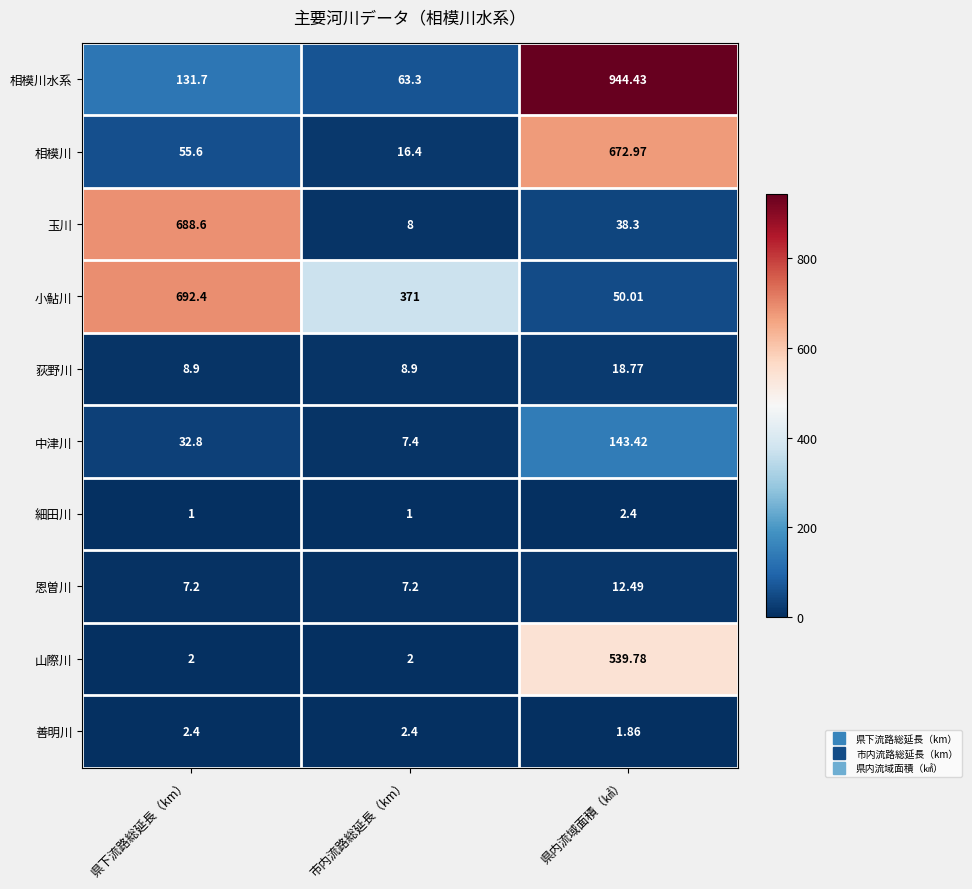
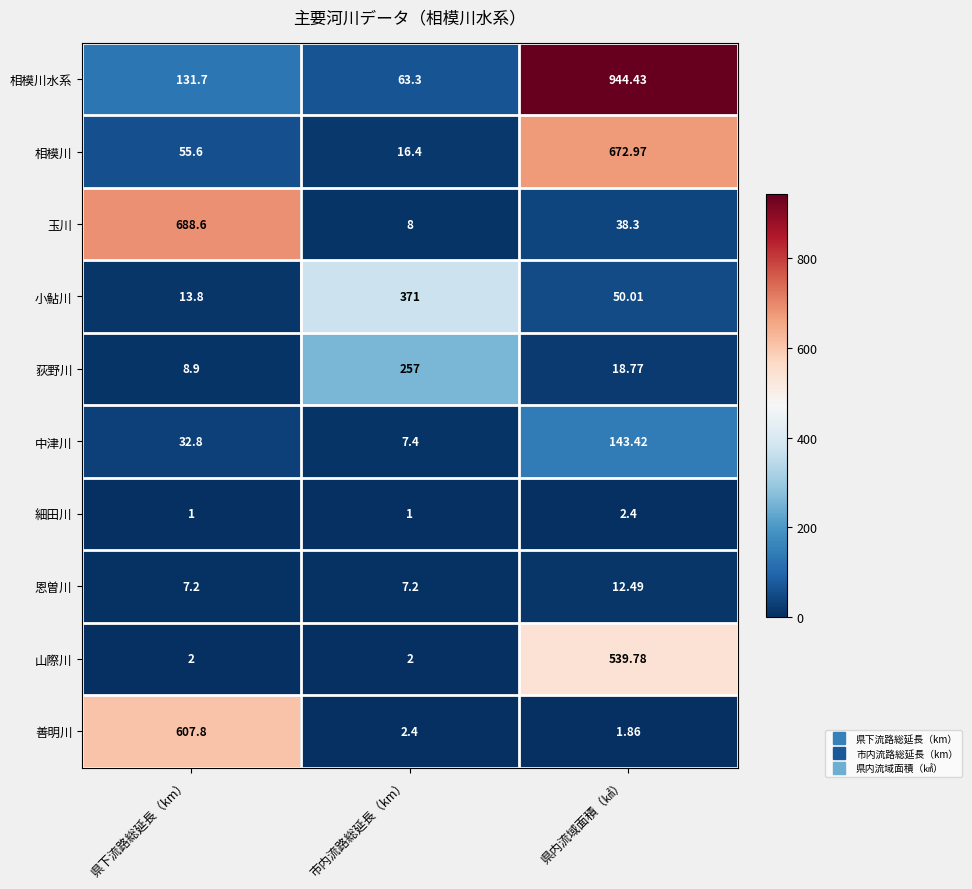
小鮎川, 県下流路総延長（km）: 692.4 -> 13.8
荻野川, 市内流路総延長（km）: 8.9 -> 257
善明川, 県下流路総延長（km）: 2.4 -> 607.8
